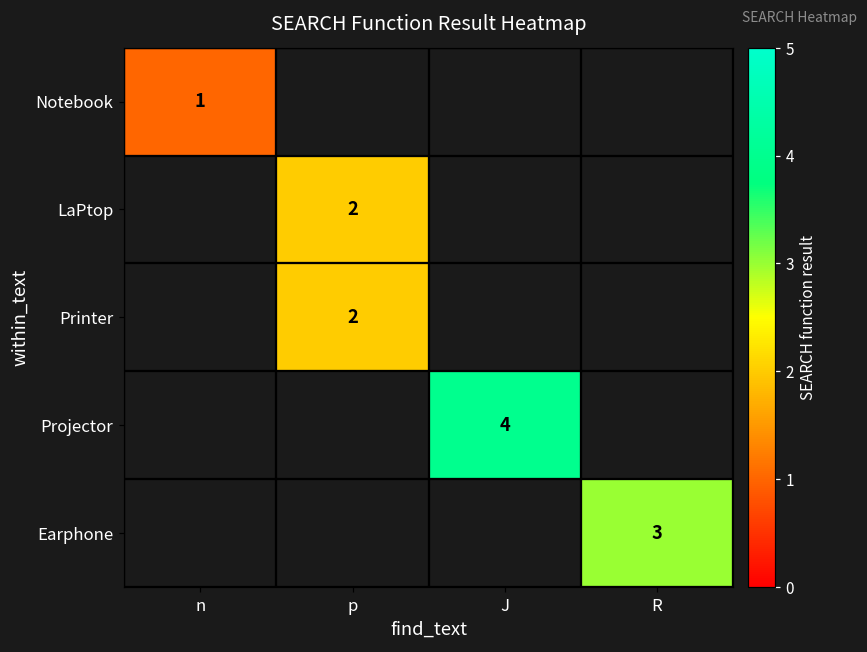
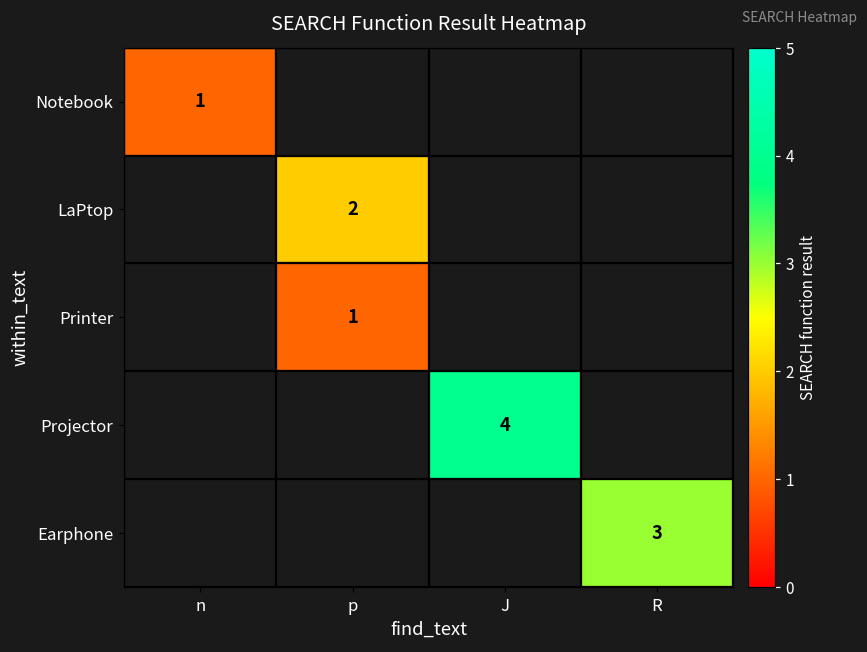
Printer, p: 2 -> 1
